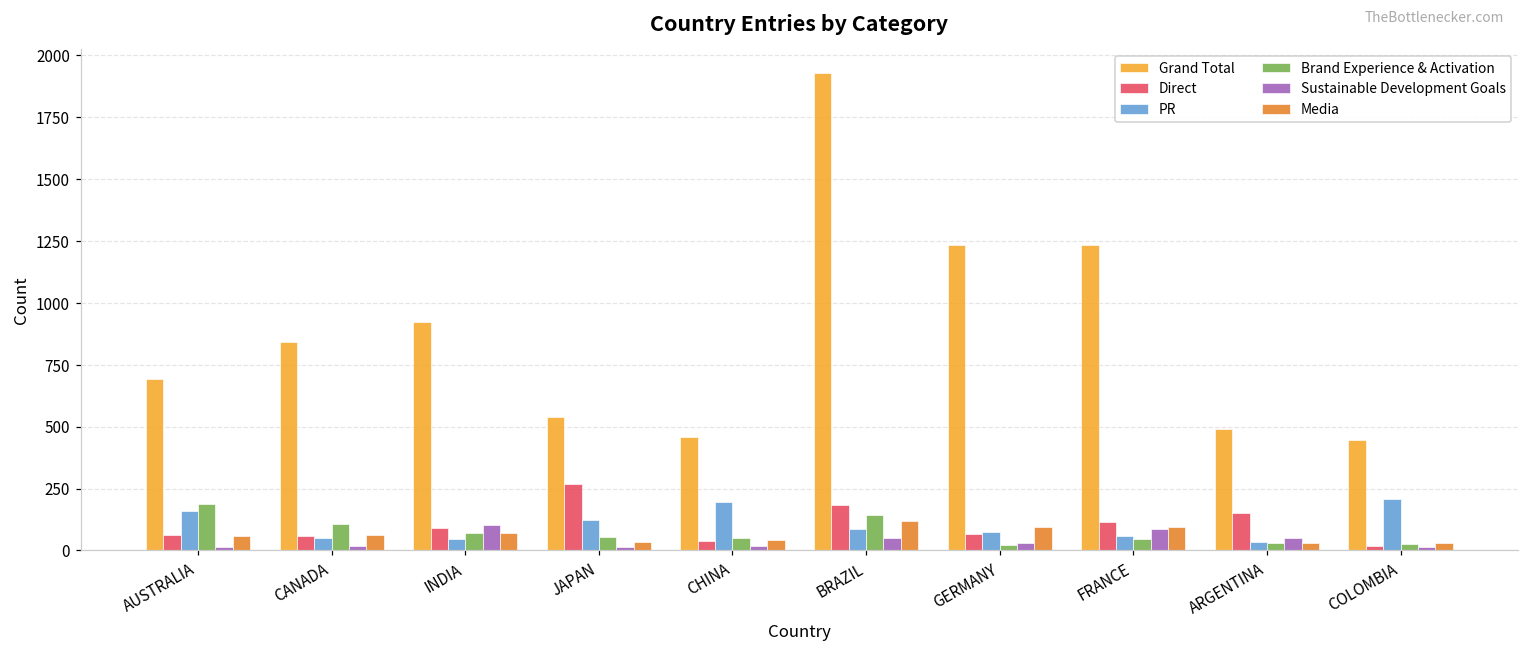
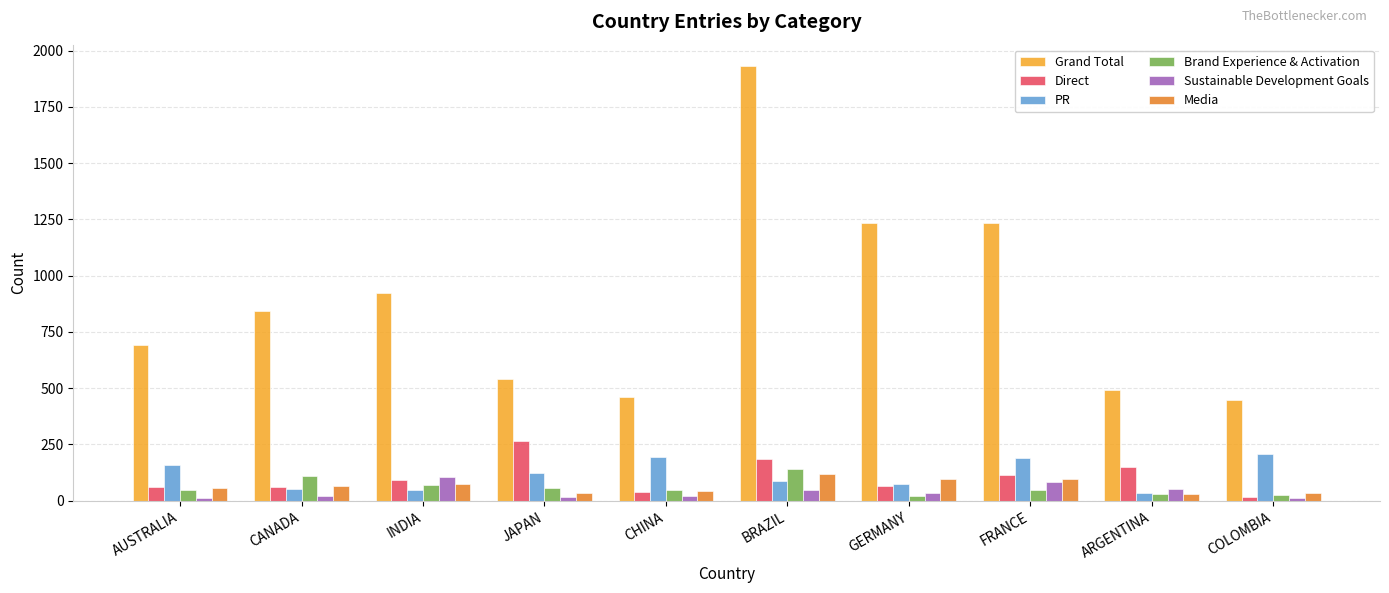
Brand Experience & Activation, AUSTRALIA: 190 -> 50
PR, FRANCE: 60 -> 190
